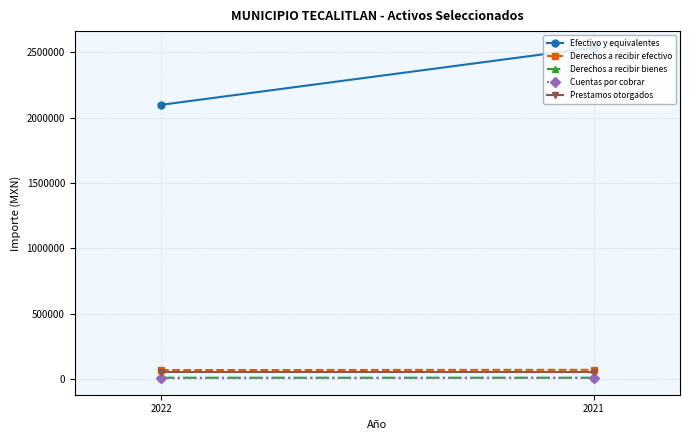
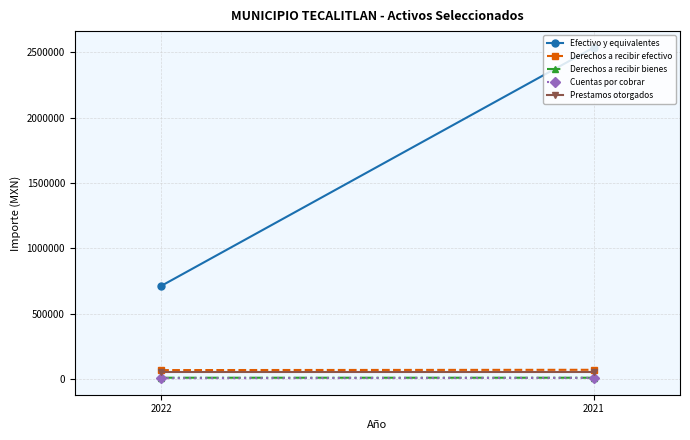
Efectivo y equivalentes, 2022: 2100000 -> 710000
